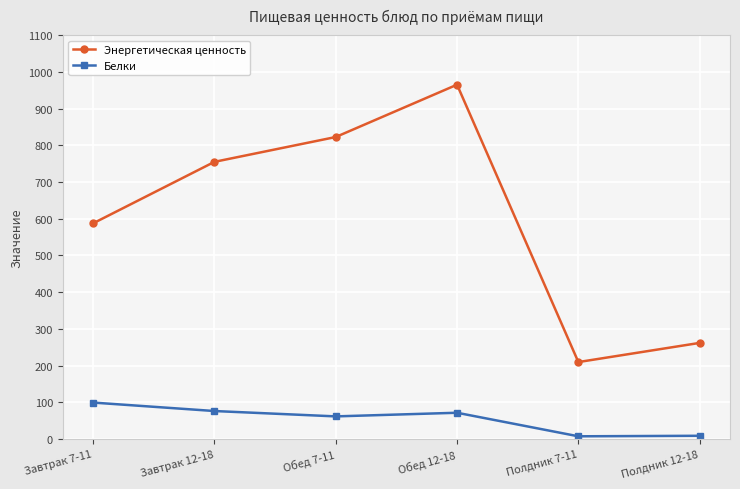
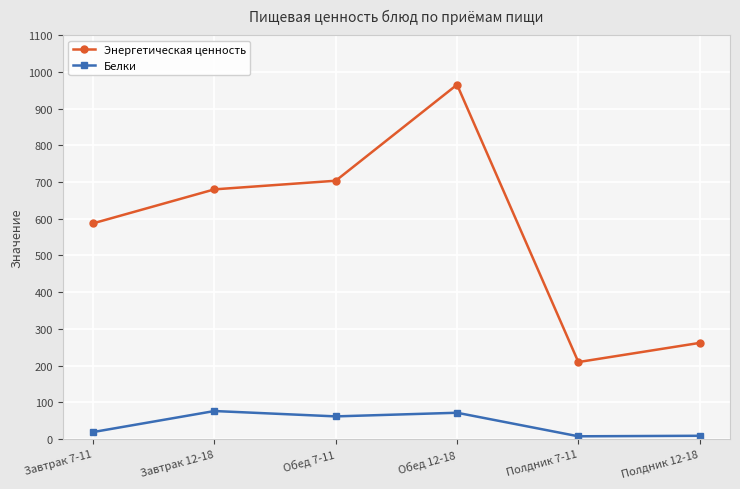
Белки, Завтрак 7-11: 100 -> 20
Энергетическая ценность, Завтрак 12-18: 750 -> 680
Энергетическая ценность, Обед 7-11: 820 -> 700
